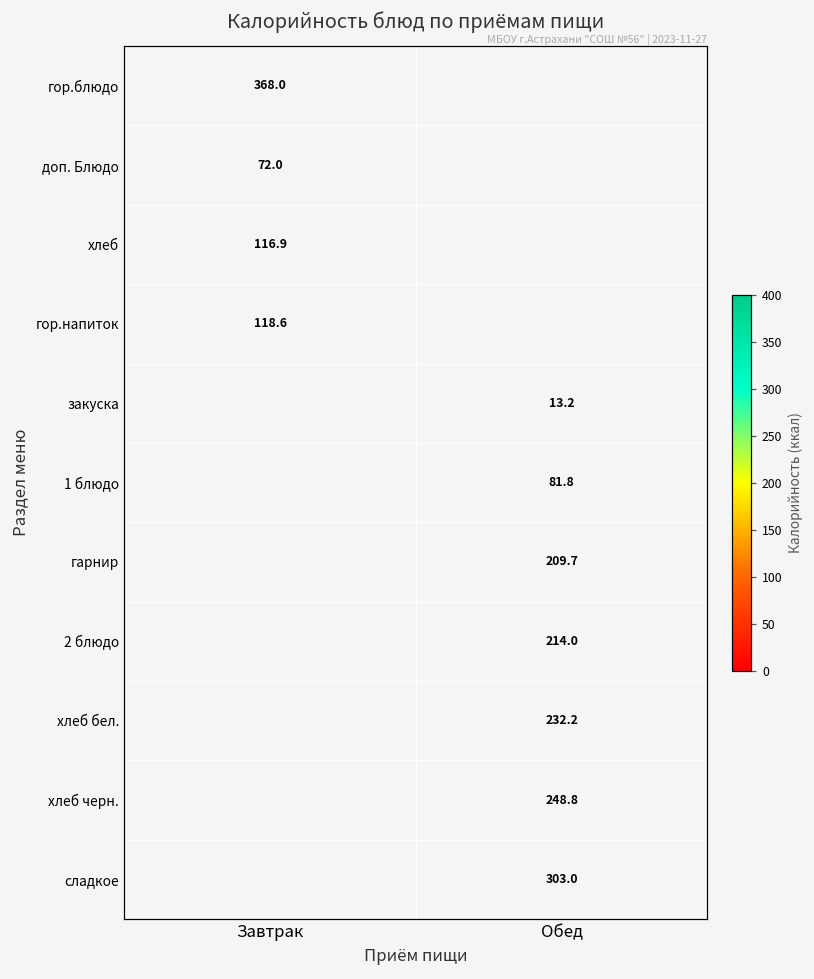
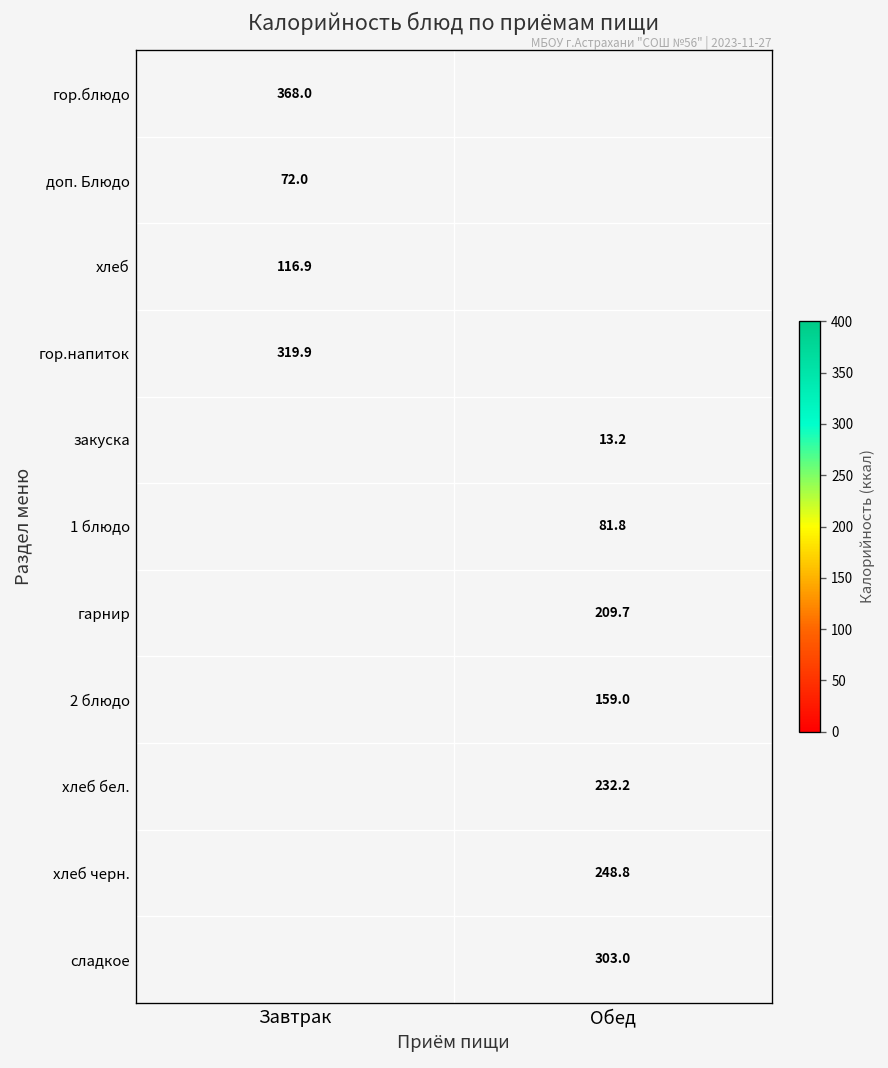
гор.напиток, Завтрак: 118.6 -> 319.9
2 блюдо, Обед: 214.0 -> 159.0
